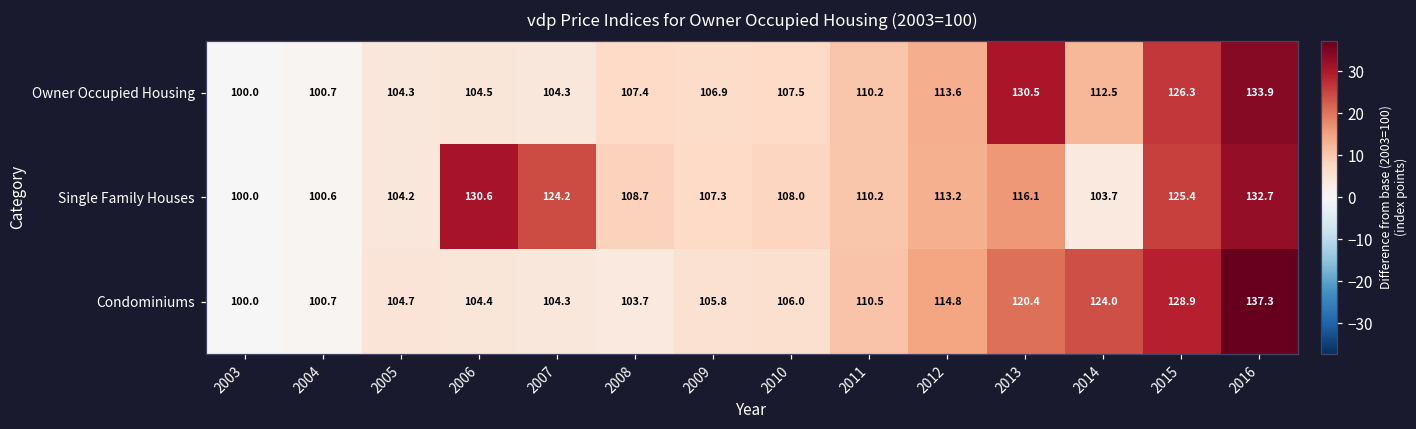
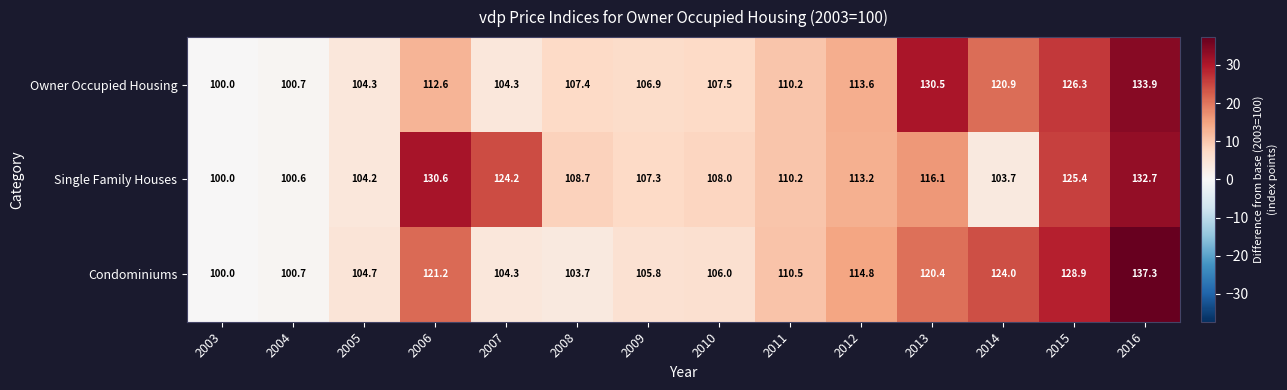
Owner Occupied Housing, 2006: 104.5 -> 112.6
Owner Occupied Housing, 2014: 112.5 -> 120.9
Condominiums, 2006: 104.4 -> 121.2
